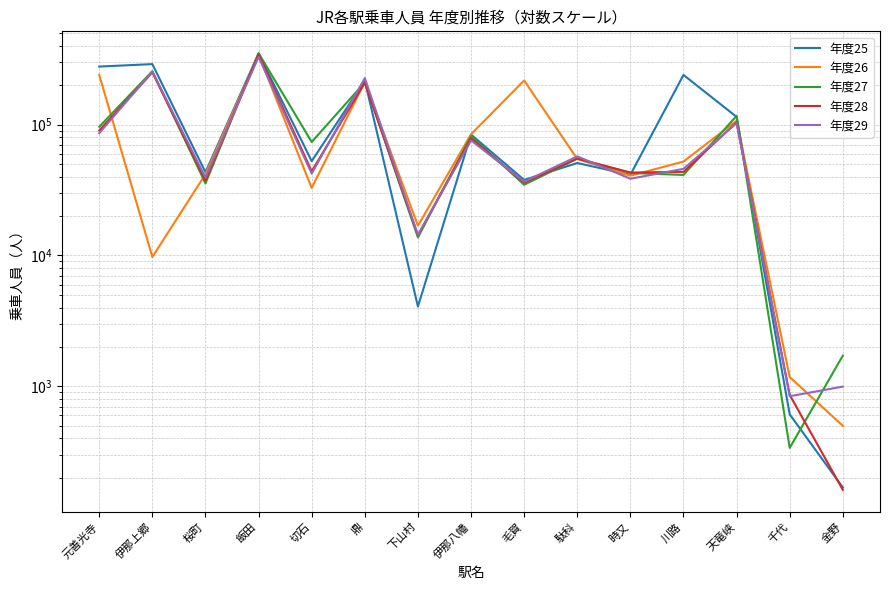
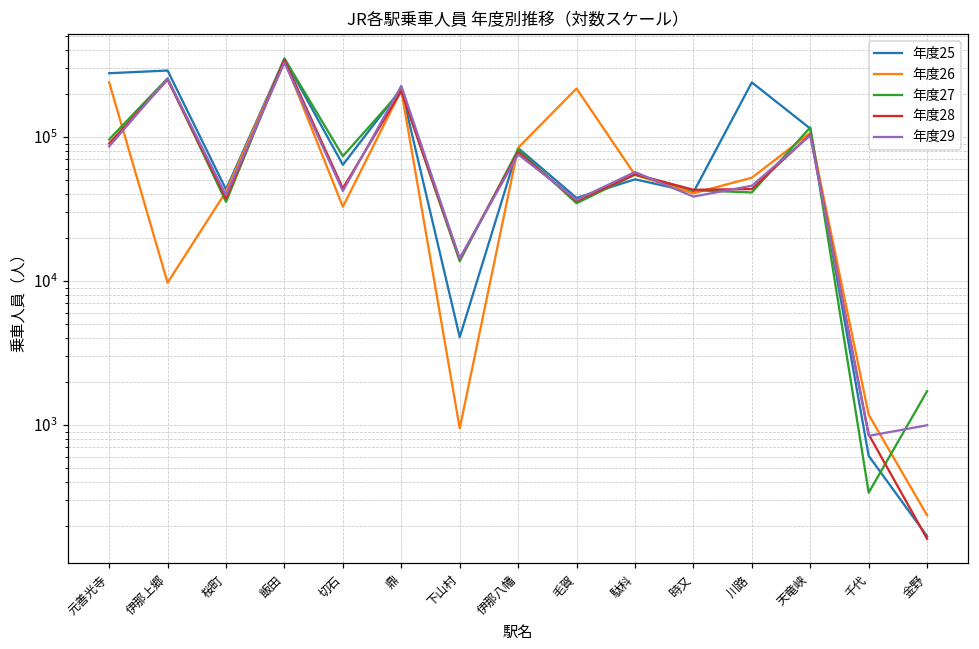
年度25, 切石: 53000 -> 60000
年度26, 下山村: 17000 -> 900
年度26, 金野: 500 -> 240
